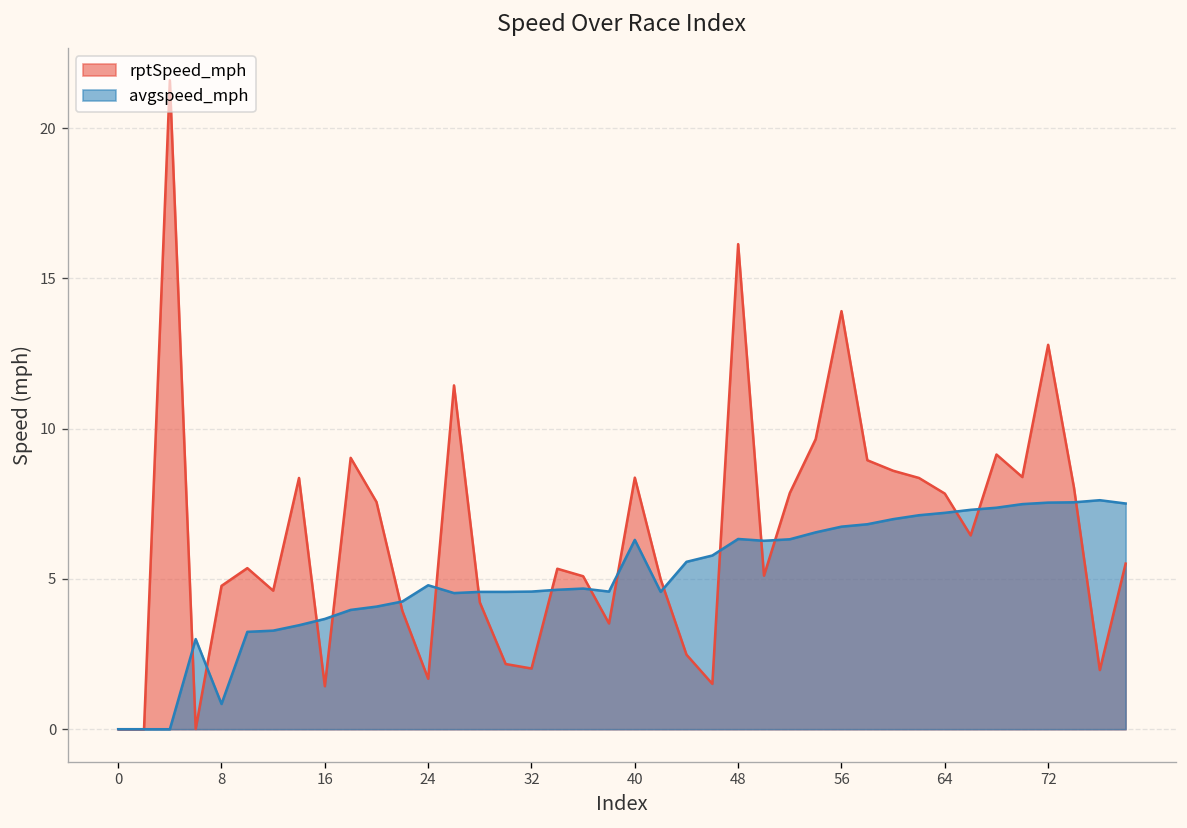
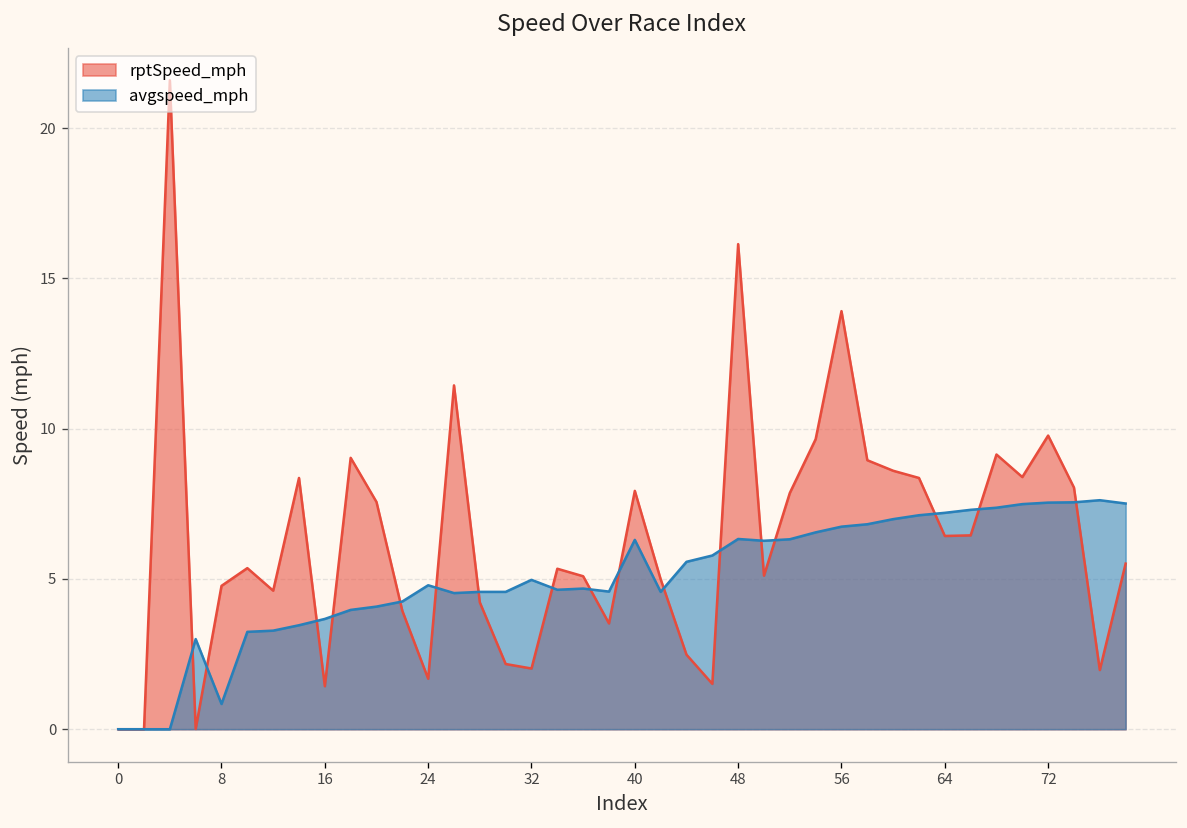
avgspeed_mph, 32: 4.6 -> 5.0
rptSpeed_mph, 40: 8.4 -> 7.9
rptSpeed_mph, 64: 7.8 -> 6.4
rptSpeed_mph, 72: 12.8 -> 9.8
